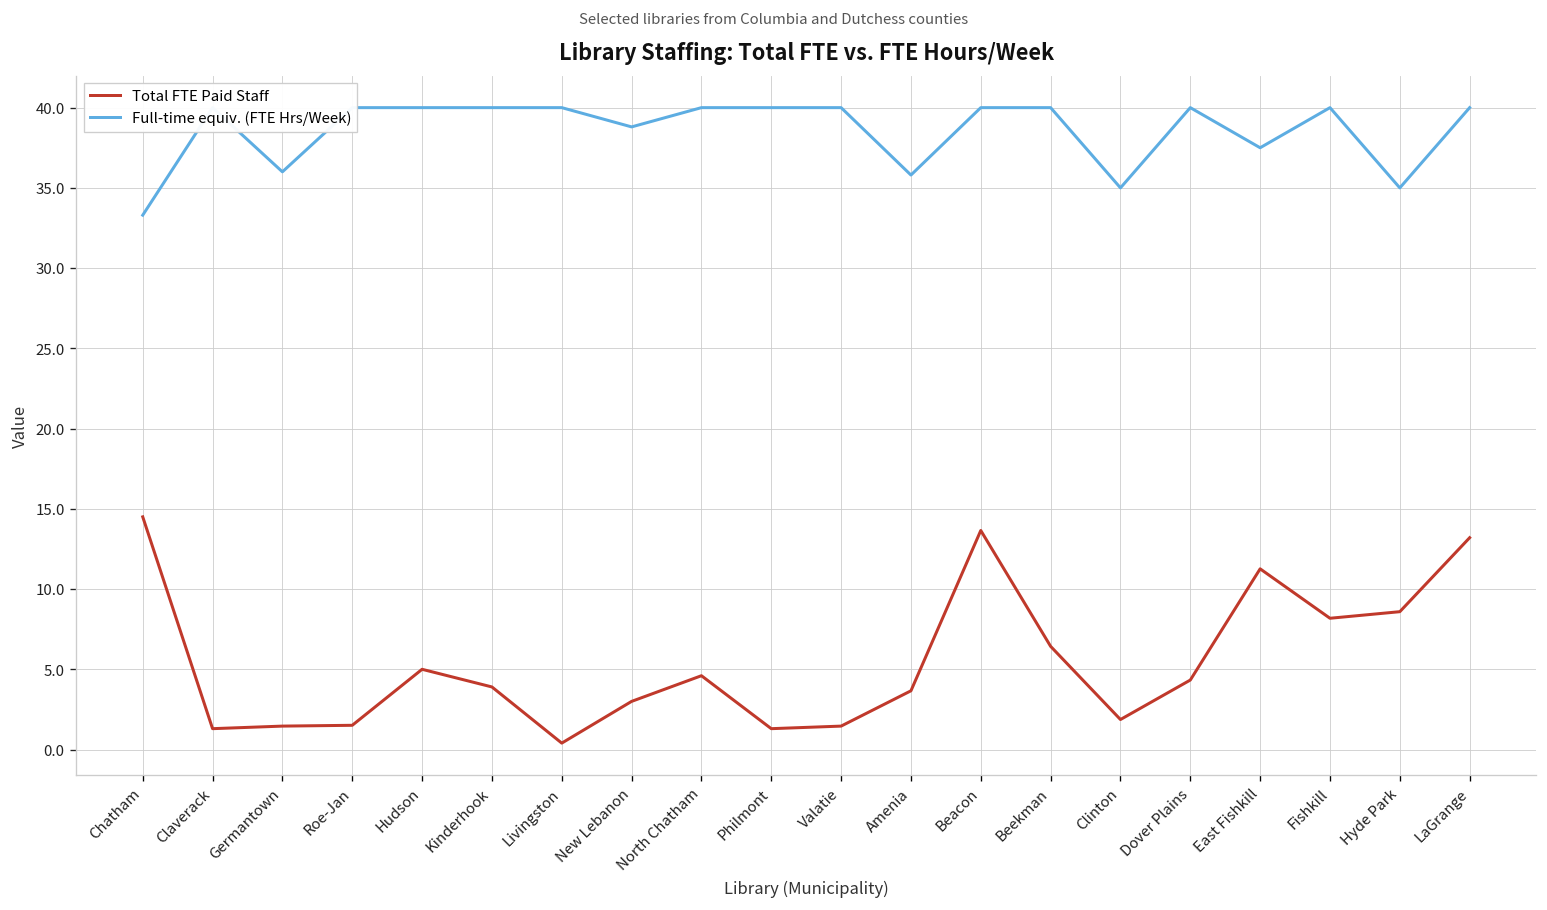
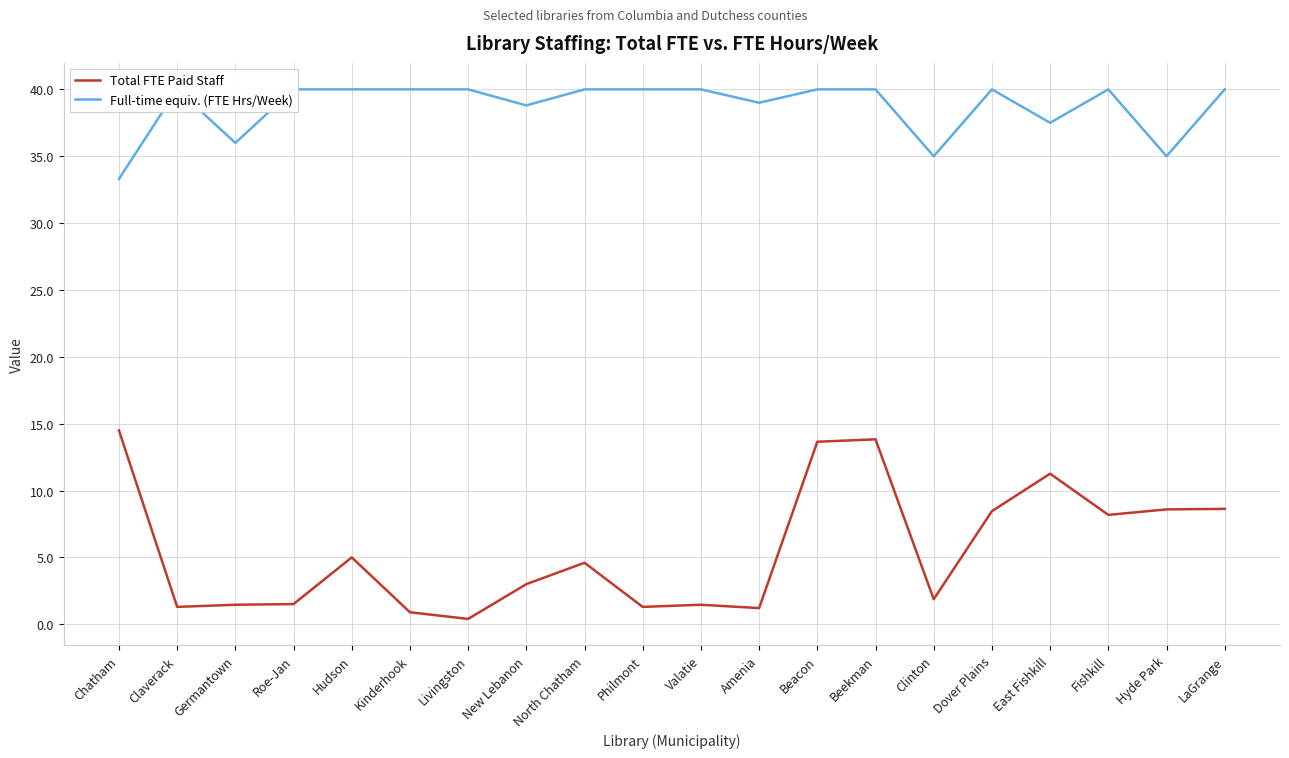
Total FTE Paid Staff, Kinderhook: 3.9 -> 0.9
Total FTE Paid Staff, Amenia: 3.7 -> 1.2
Full-time equiv. (FTE Hrs/Week), Amenia: 35.8 -> 39.0
Total FTE Paid Staff, Beekman: 6.4 -> 13.8
Total FTE Paid Staff, Dover Plains: 4.3 -> 8.5
Total FTE Paid Staff, LaGrange: 13.2 -> 8.6
